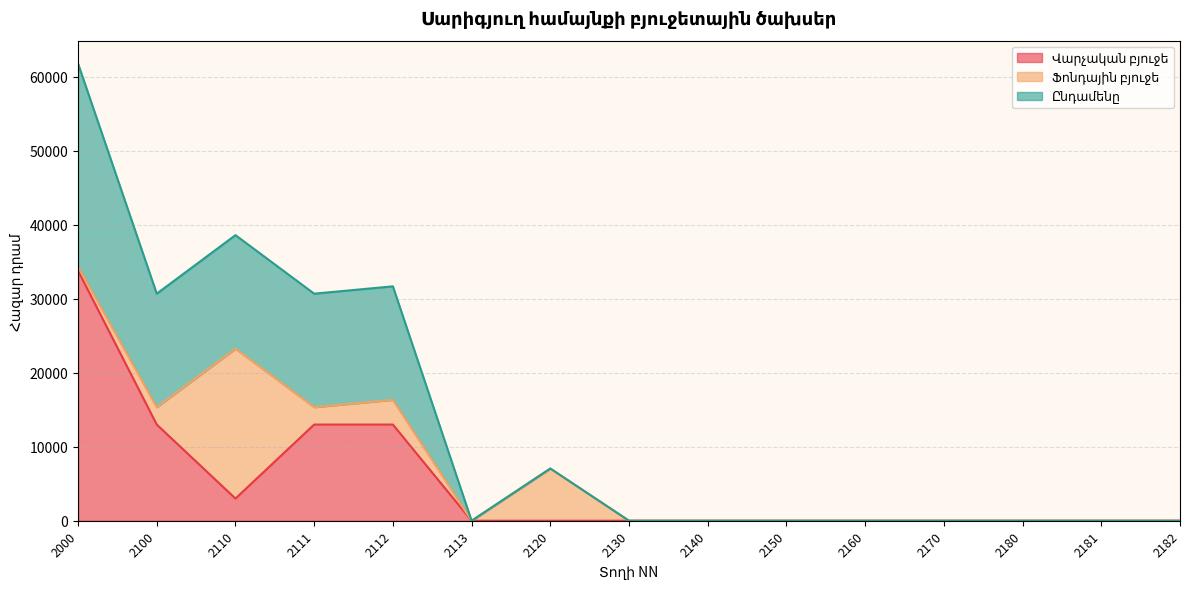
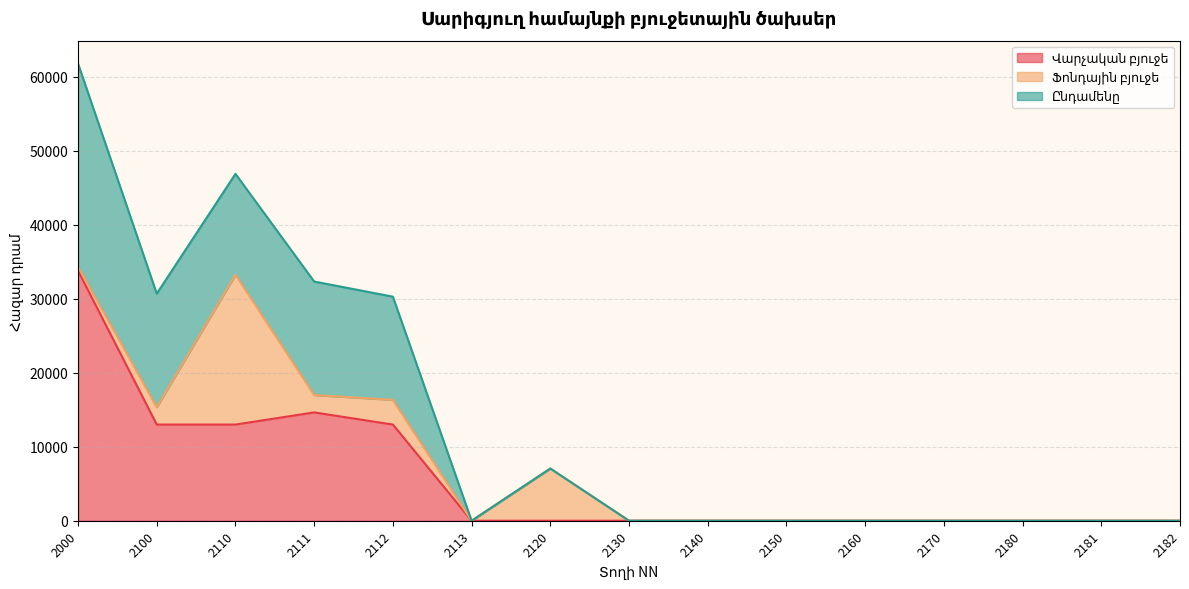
Վարչական բյուջե, 2110: 3000 -> 13000
Ընդամենը, 2110: 15000 -> 14000
Վարչական բյուջե, 2111: 13000 -> 15000
Ընդամենը, 2112: 15000 -> 14000
